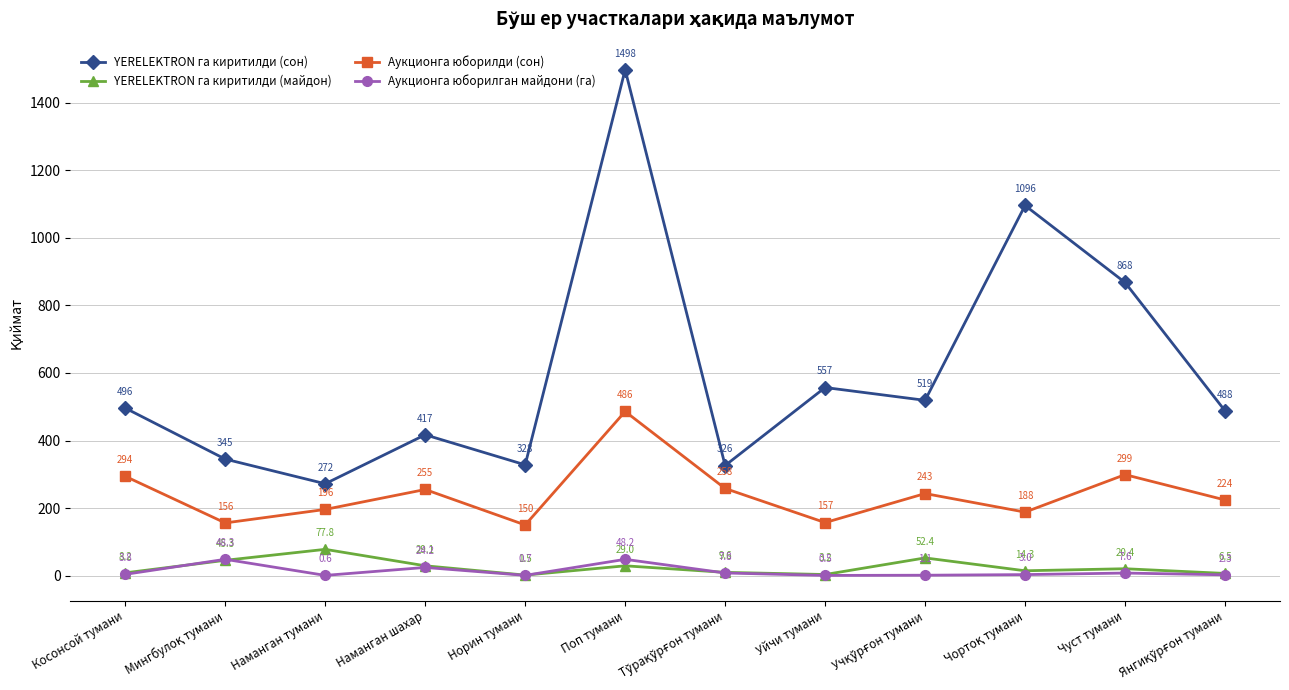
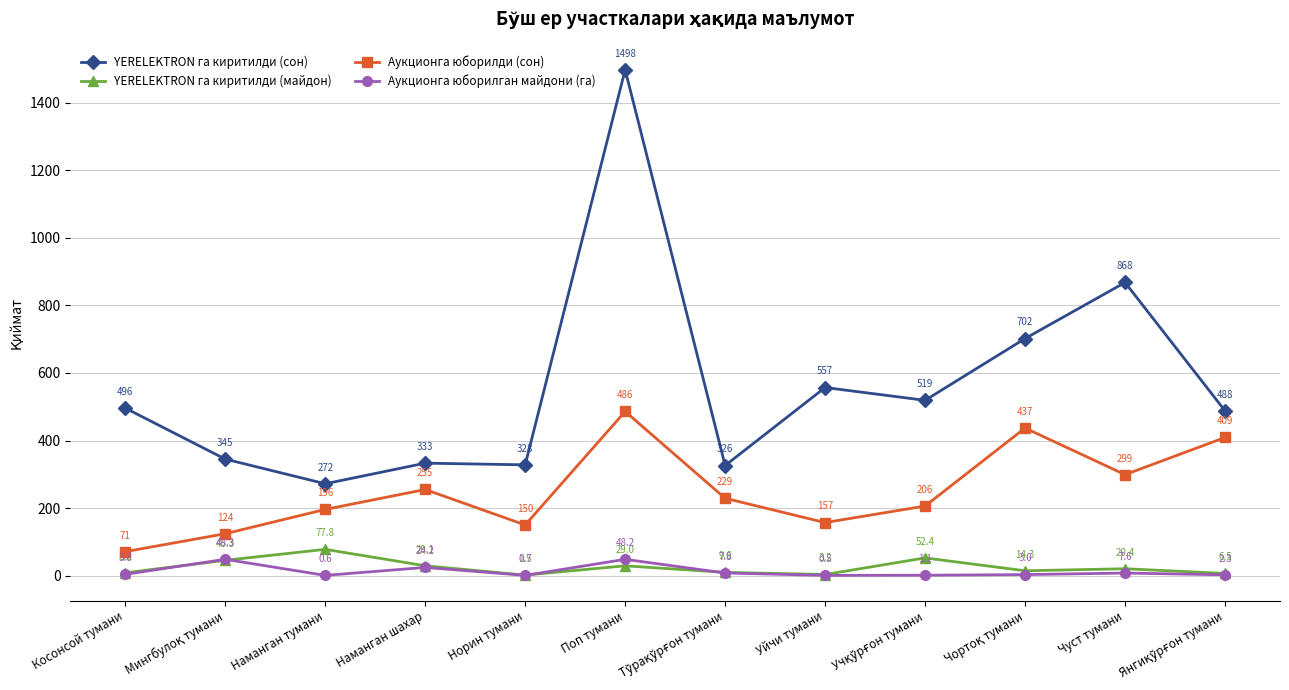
Аукционга юборилди (сон), Косонсой тумани: 294 -> 71
Аукционга юборилди (сон), Мингбулоқ тумани: 156 -> 124
YERELEKTRON га киритилди (сон), Наманган шахар: 417 -> 333
Аукционга юборилди (сон), Тўрақўрғон тумани: 258 -> 229
Аукционга юборилди (сон), Учқўрғон тумани: 243 -> 206
YERELEKTRON га киритилди (сон), Чортоқ тумани: 1096 -> 702
Аукционга юборилди (сон), Чортоқ тумани: 188 -> 437
Аукционга юборилди (сон), Янгиқўрғон тумани: 224 -> 409
